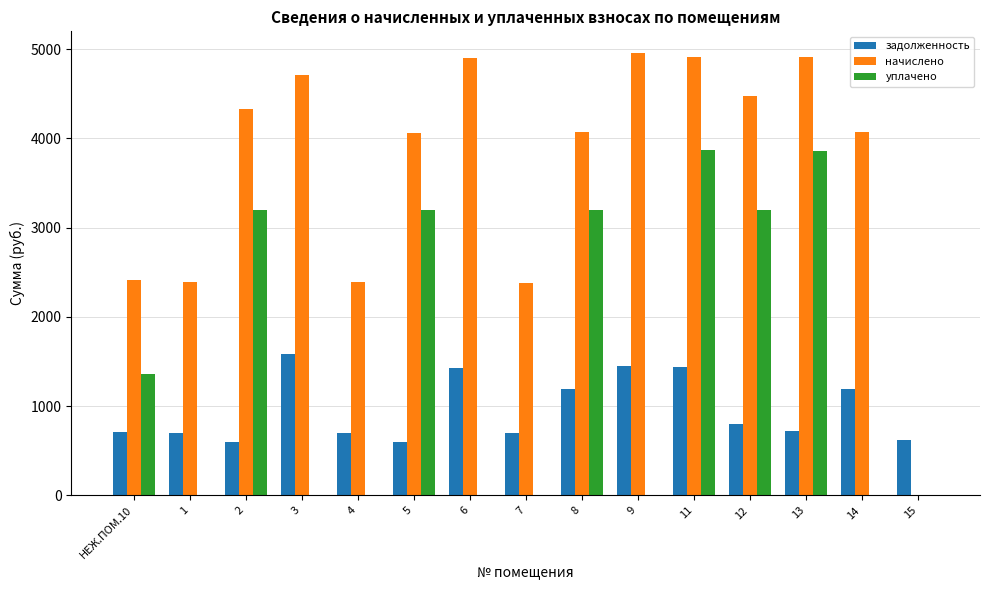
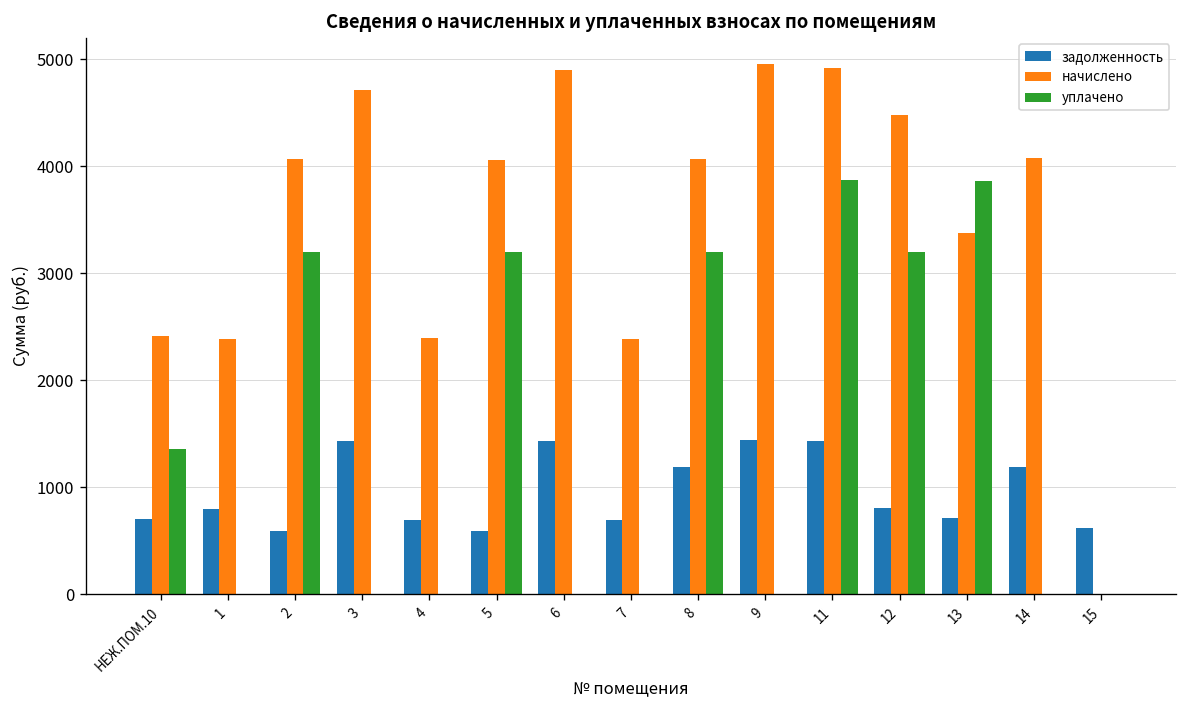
задолженность, 1: 700 -> 800
начислено, 2: 4300 -> 4100
задолженность, 3: 1600 -> 1400
начислено, 13: 4900 -> 3400
